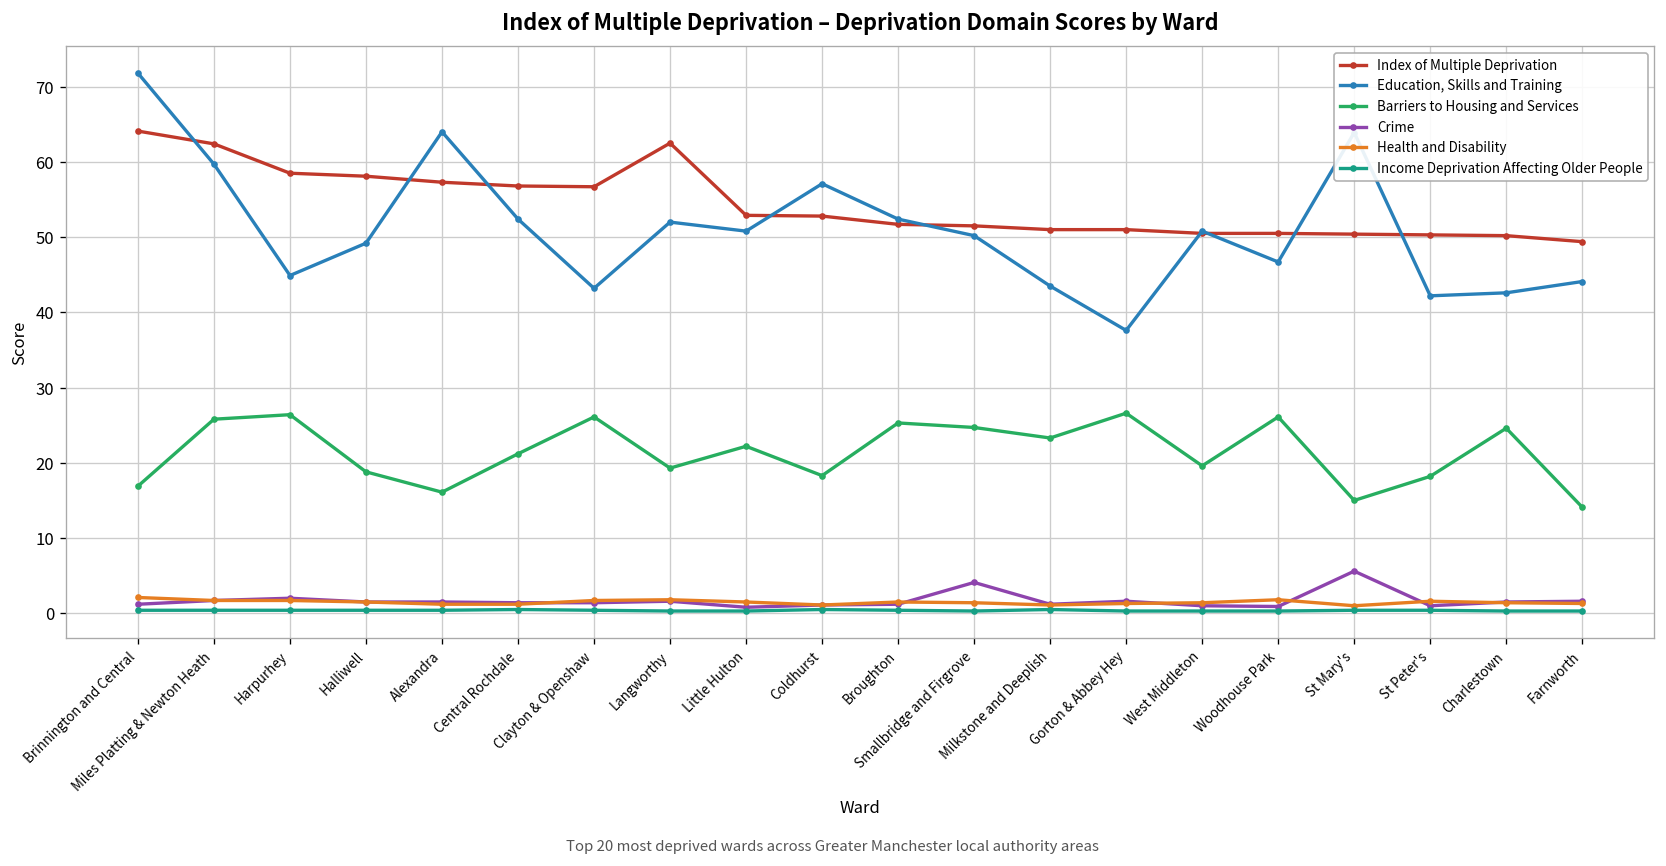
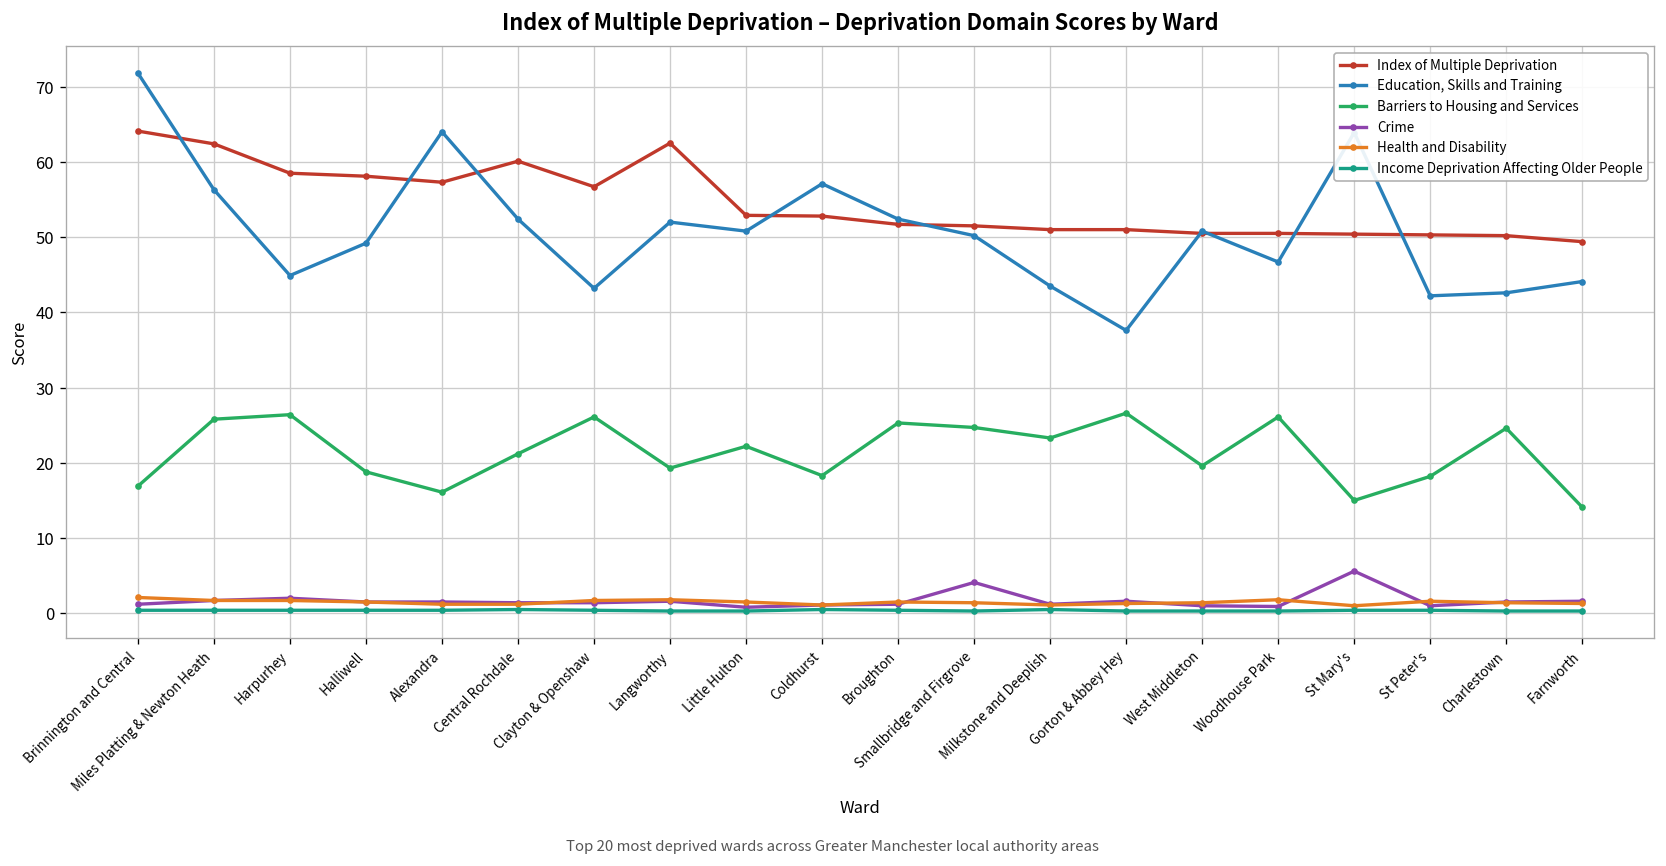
Education, Skills and Training, Miles Platting & Newton Heath: 60 -> 56
Index of Multiple Deprivation, Central Rochdale: 57 -> 60
